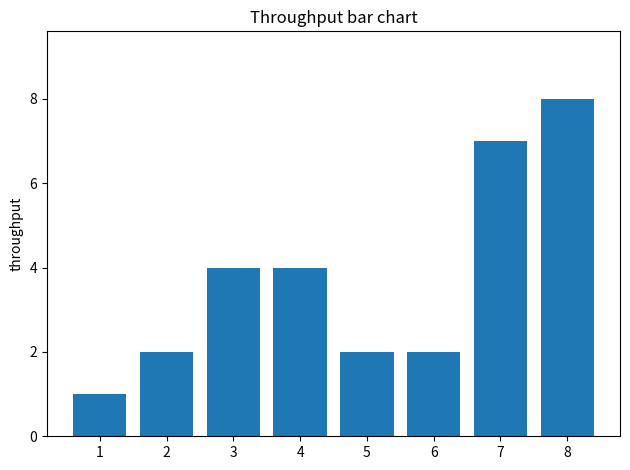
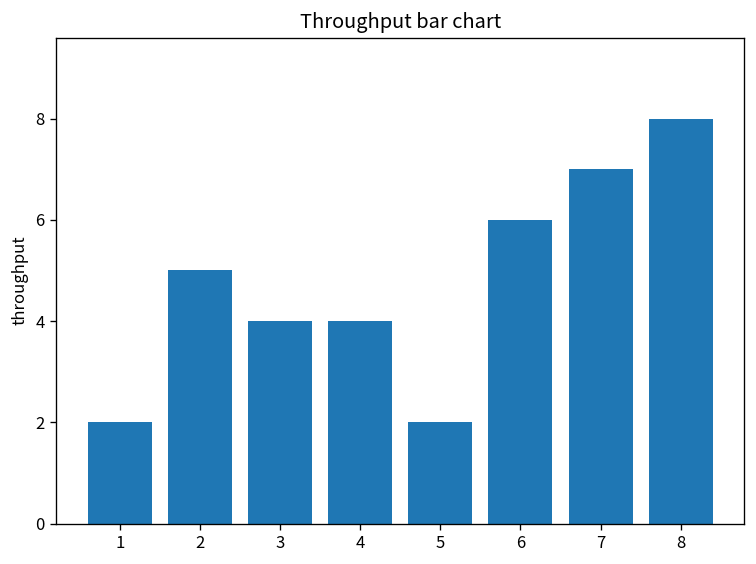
1: 1 -> 2
2: 2 -> 5
6: 2 -> 6
